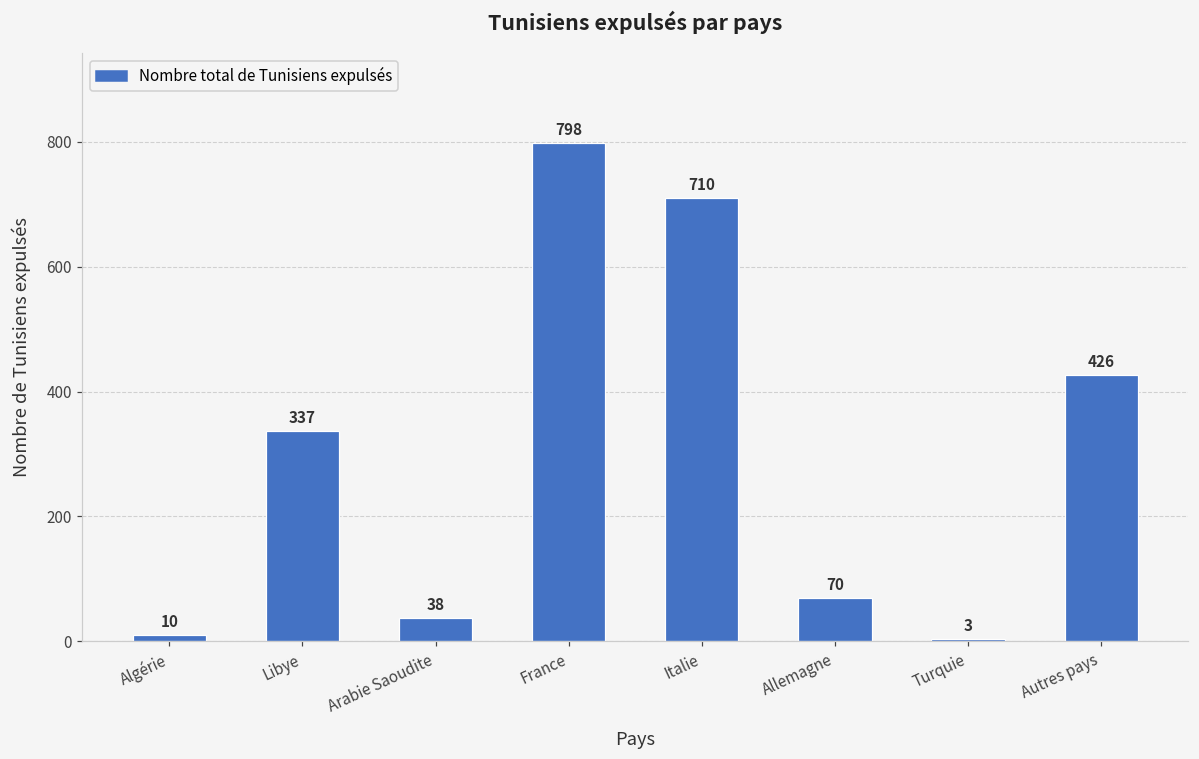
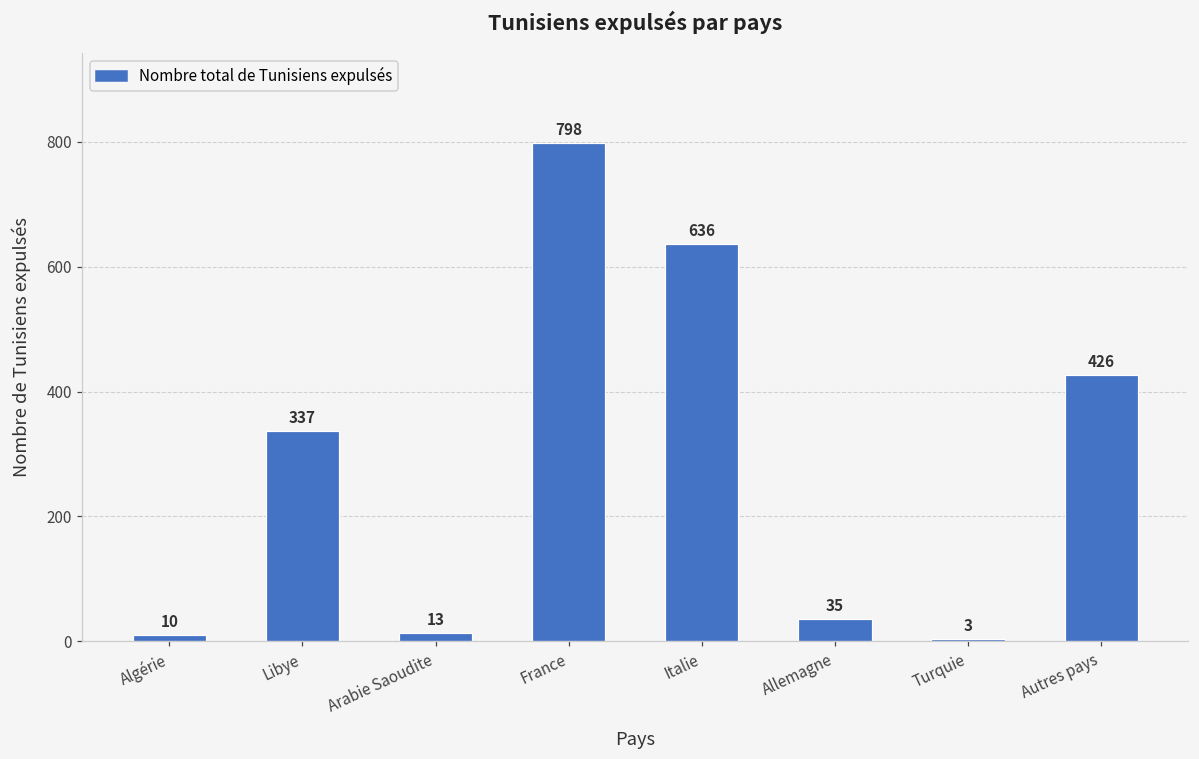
Arabie Saoudite: 38 -> 13
Italie: 710 -> 636
Allemagne: 70 -> 35
